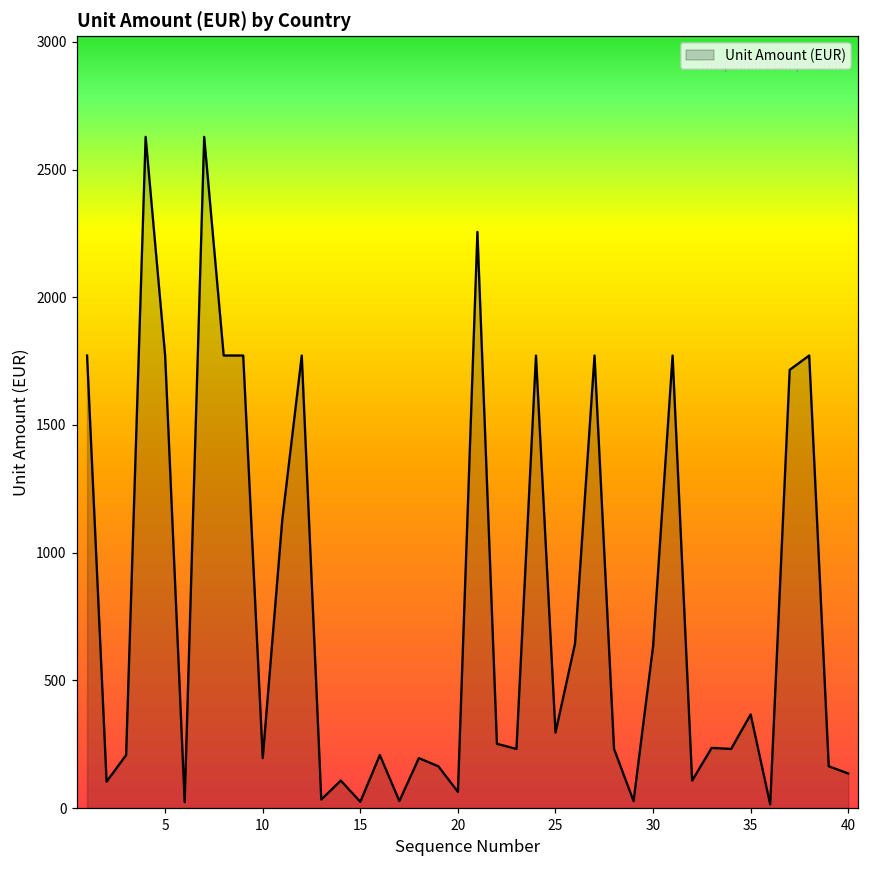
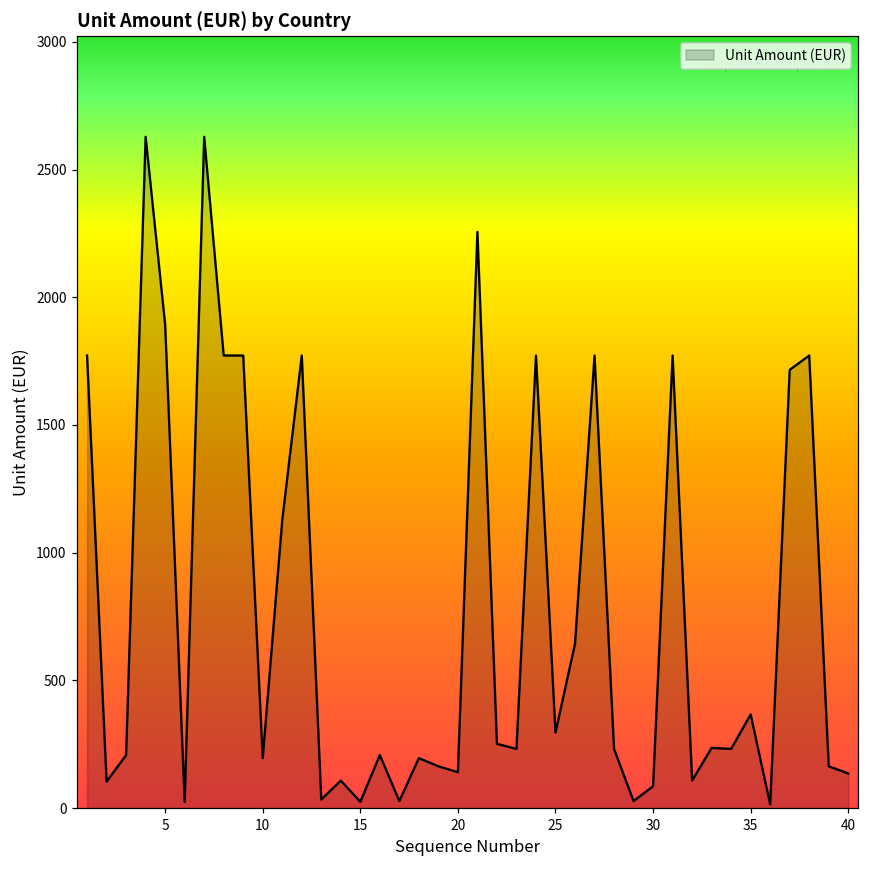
5: 1770 -> 1890
20: 60 -> 140
30: 630 -> 90
